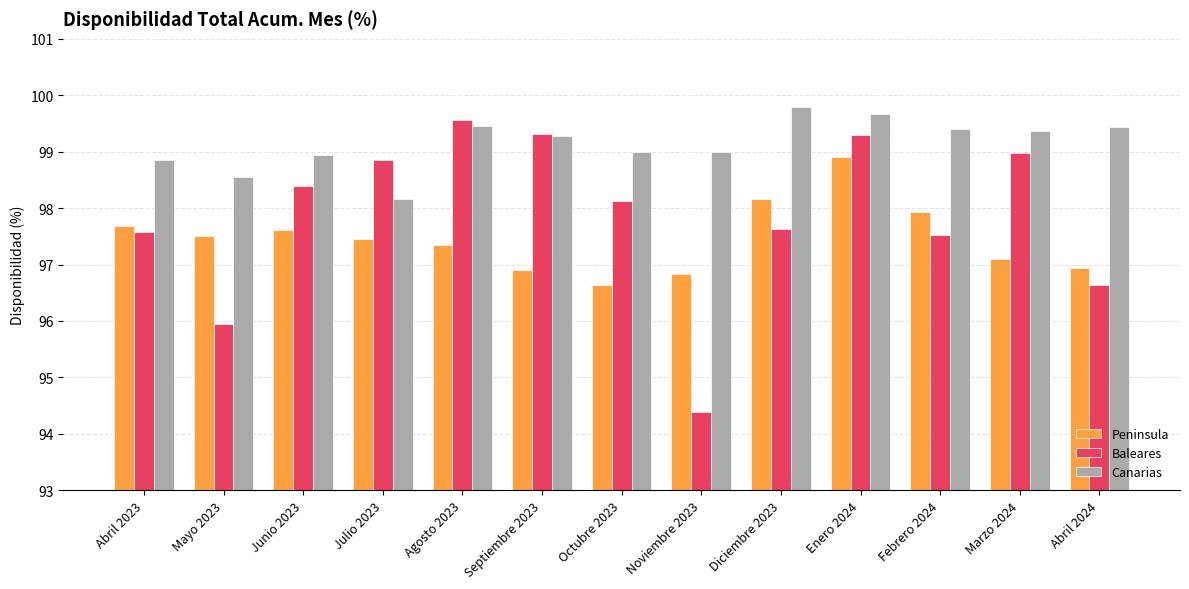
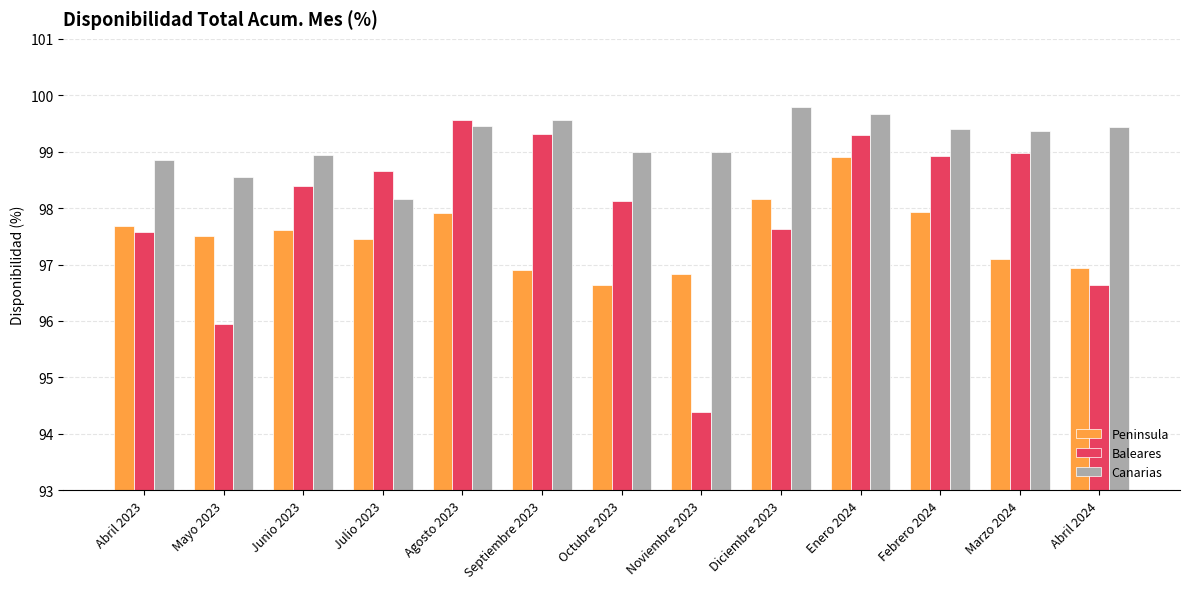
Baleares, Julio 2023: 98.9 -> 98.7
Peninsula, Agosto 2023: 97.3 -> 97.9
Canarias, Septiembre 2023: 99.3 -> 99.6
Baleares, Febrero 2024: 97.5 -> 98.9
